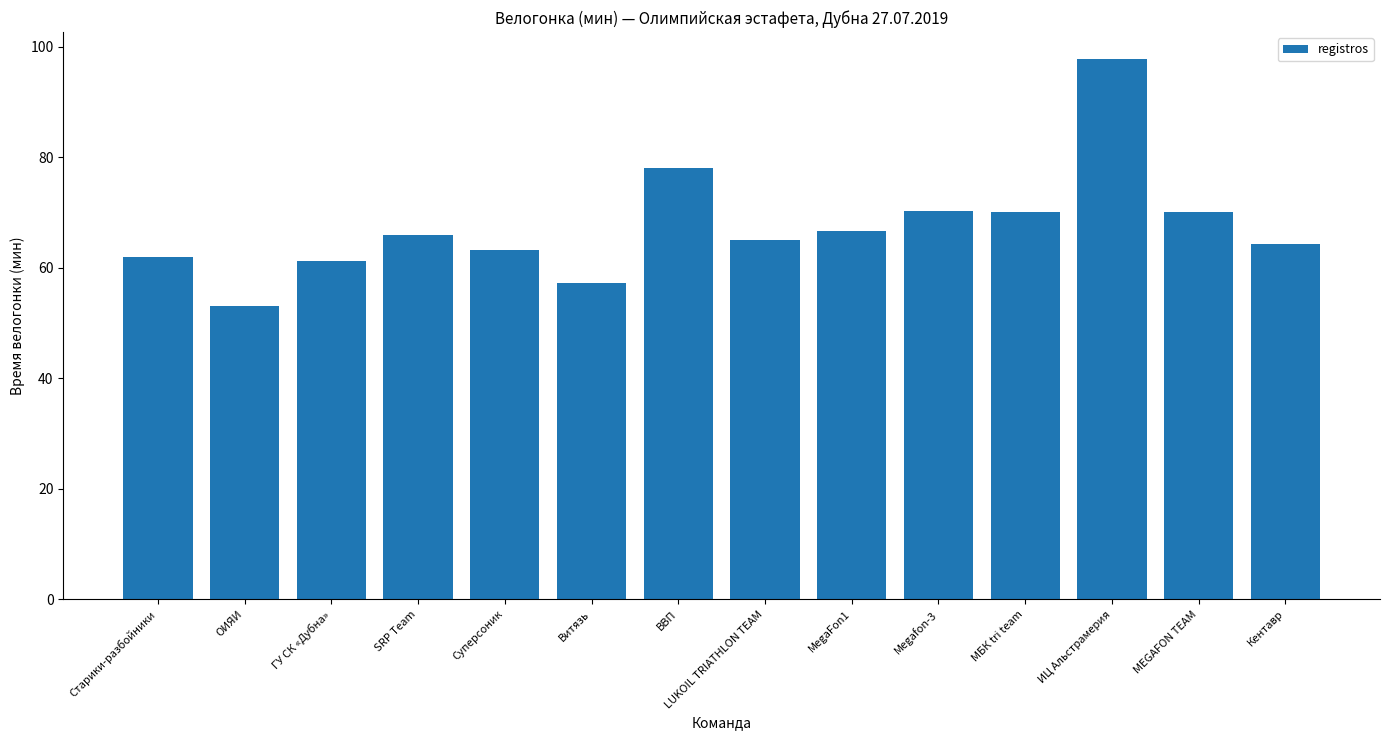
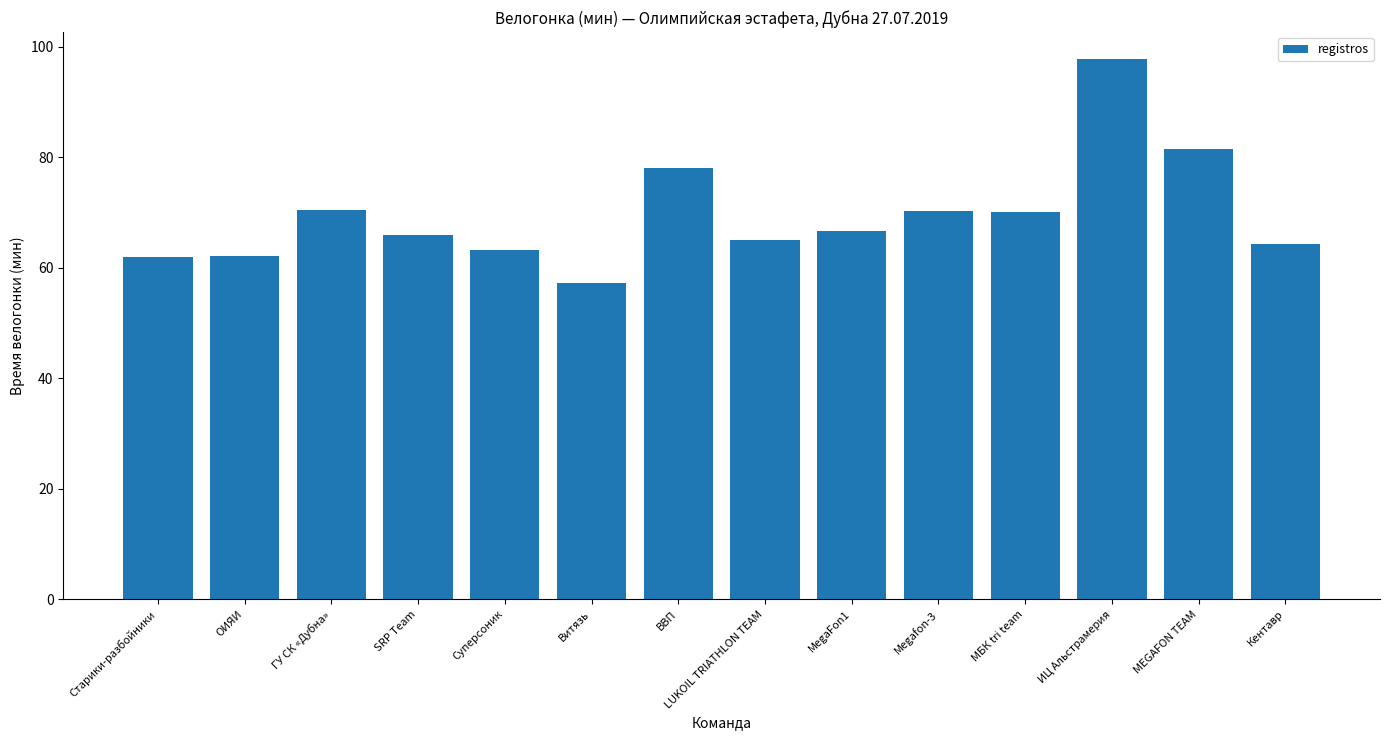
ОИЯИ: 53 -> 62
ГУ СК «Дубна»: 61 -> 70
MEGAFON TEAM: 70 -> 82
